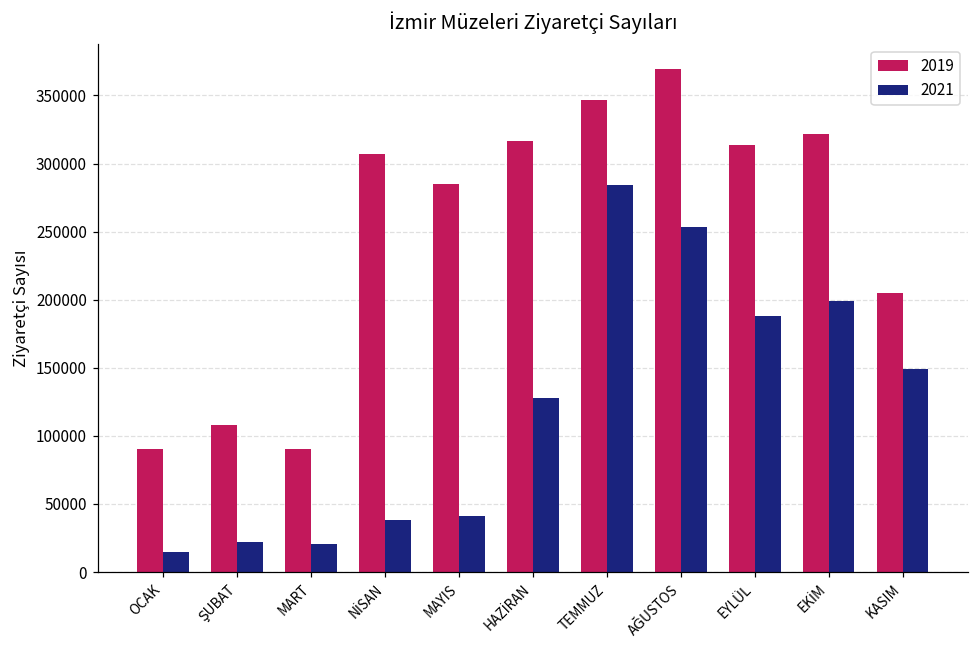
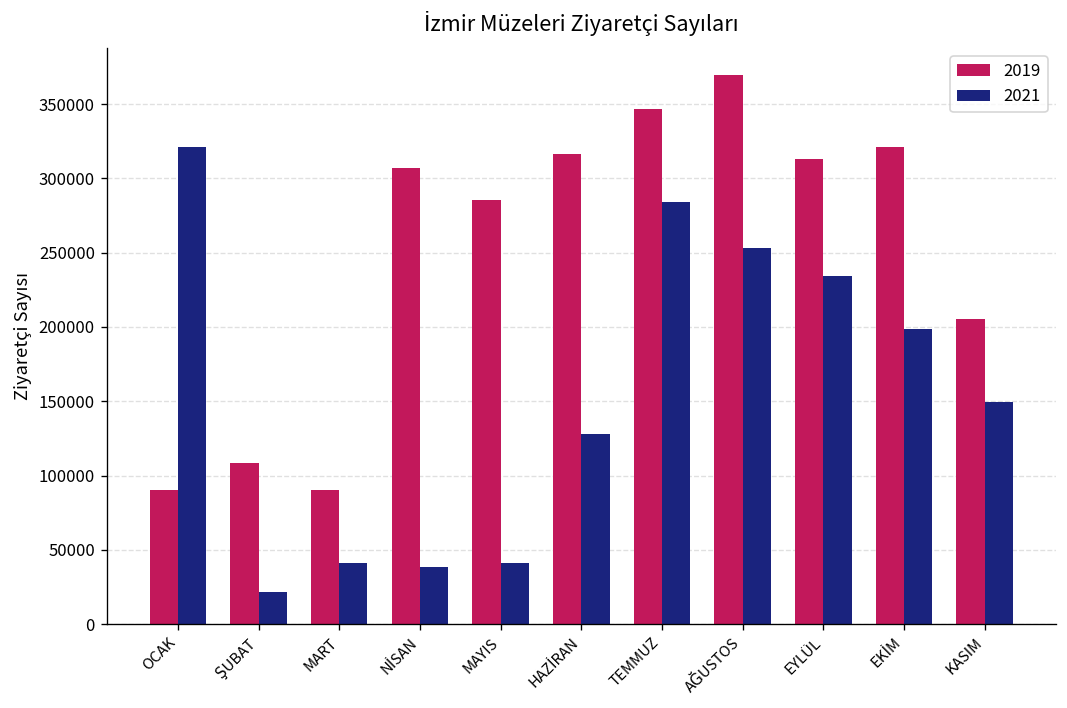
2021, OCAK: 15000 -> 321000
2021, MART: 20000 -> 41000
2021, EYLÜL: 188000 -> 234000
